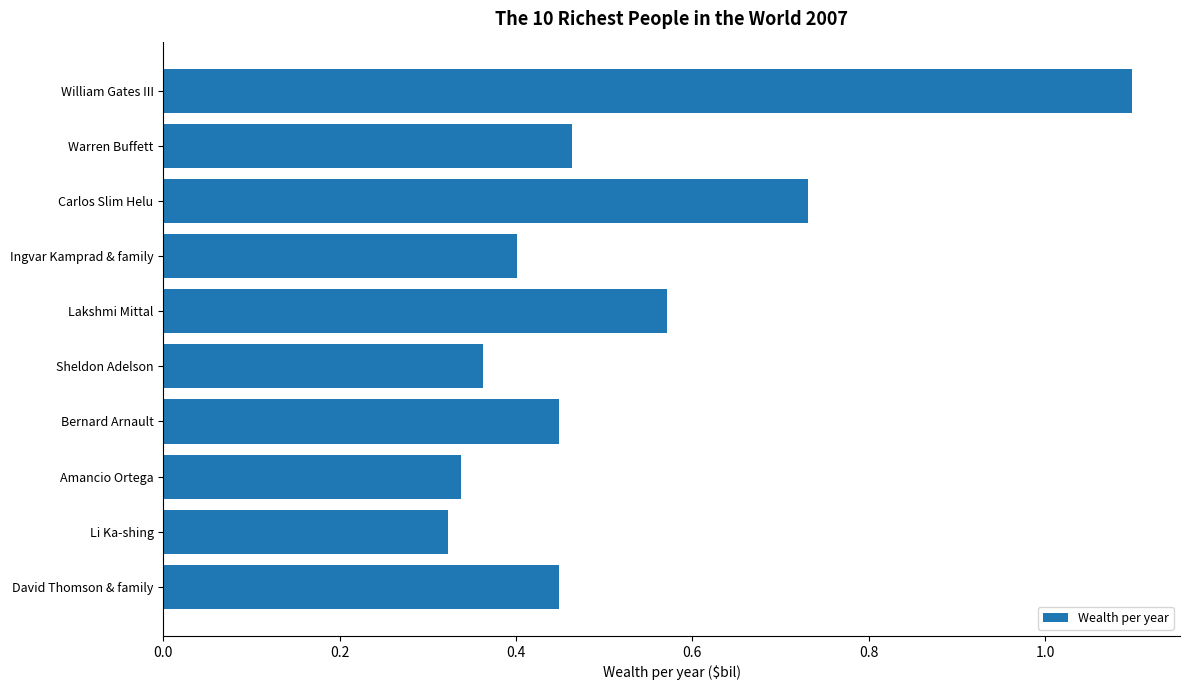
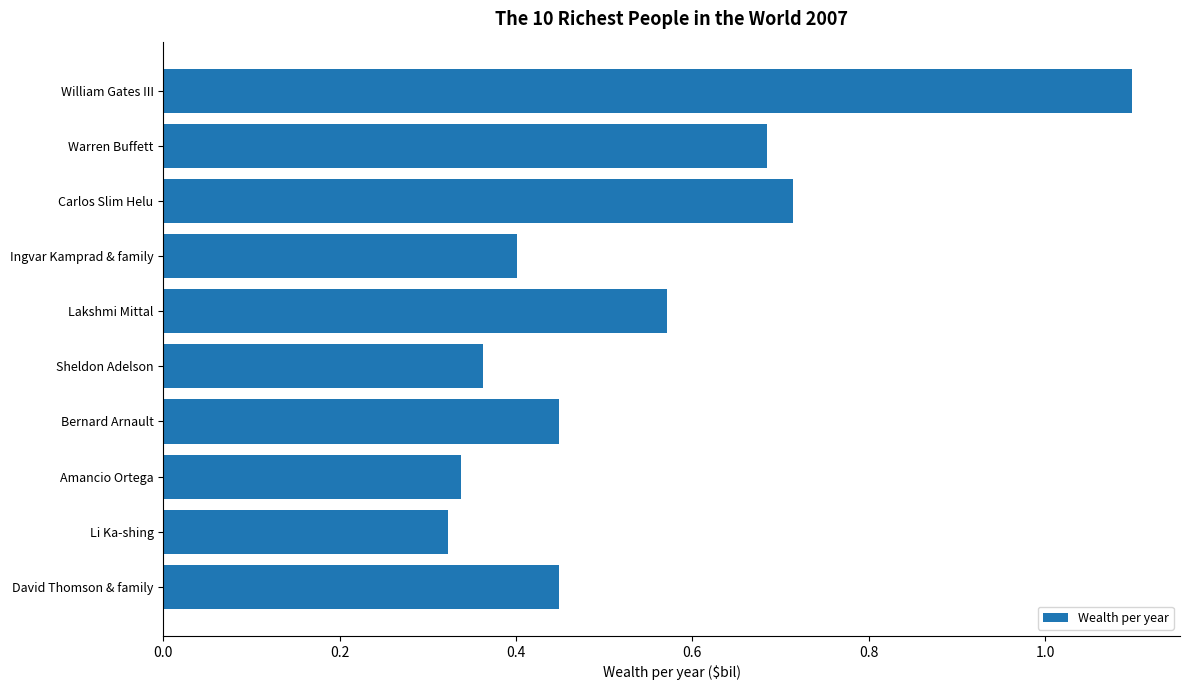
Warren Buffett: 0.46 -> 0.68
Carlos Slim Helu: 0.73 -> 0.71
